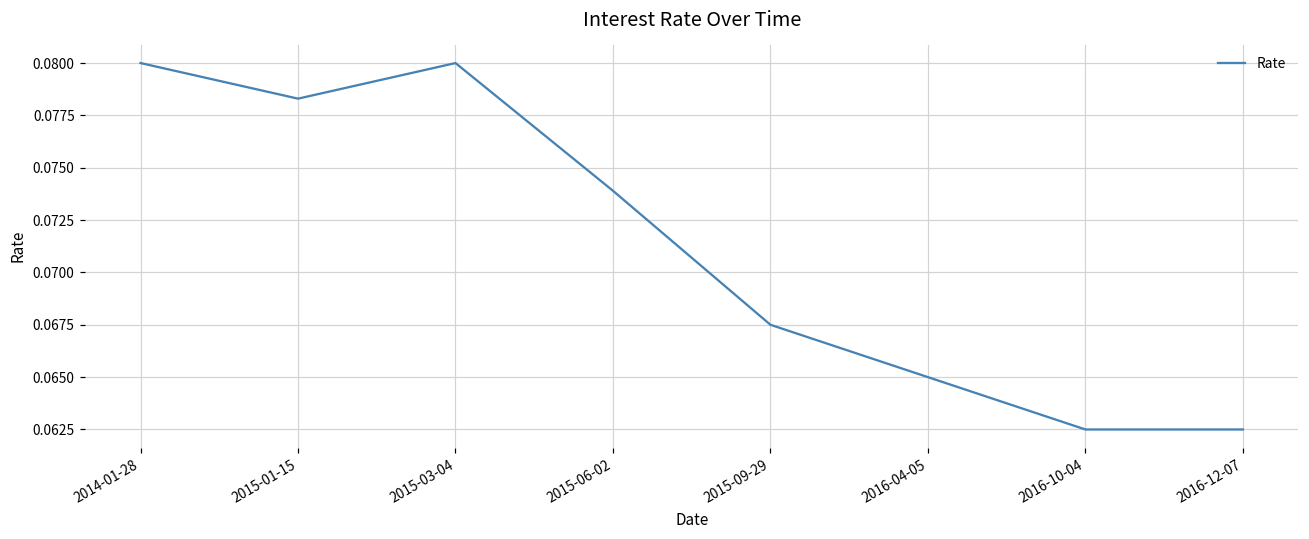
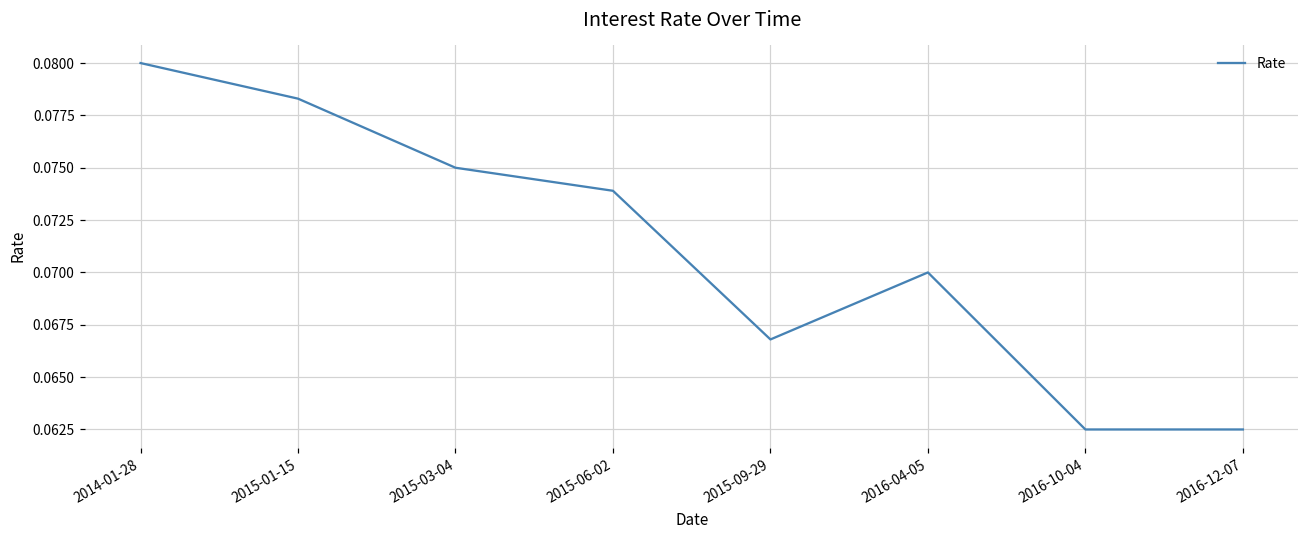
2015-03-04: 0.080 -> 0.075
2015-09-29: 0.0675 -> 0.0668
2016-04-05: 0.065 -> 0.070
